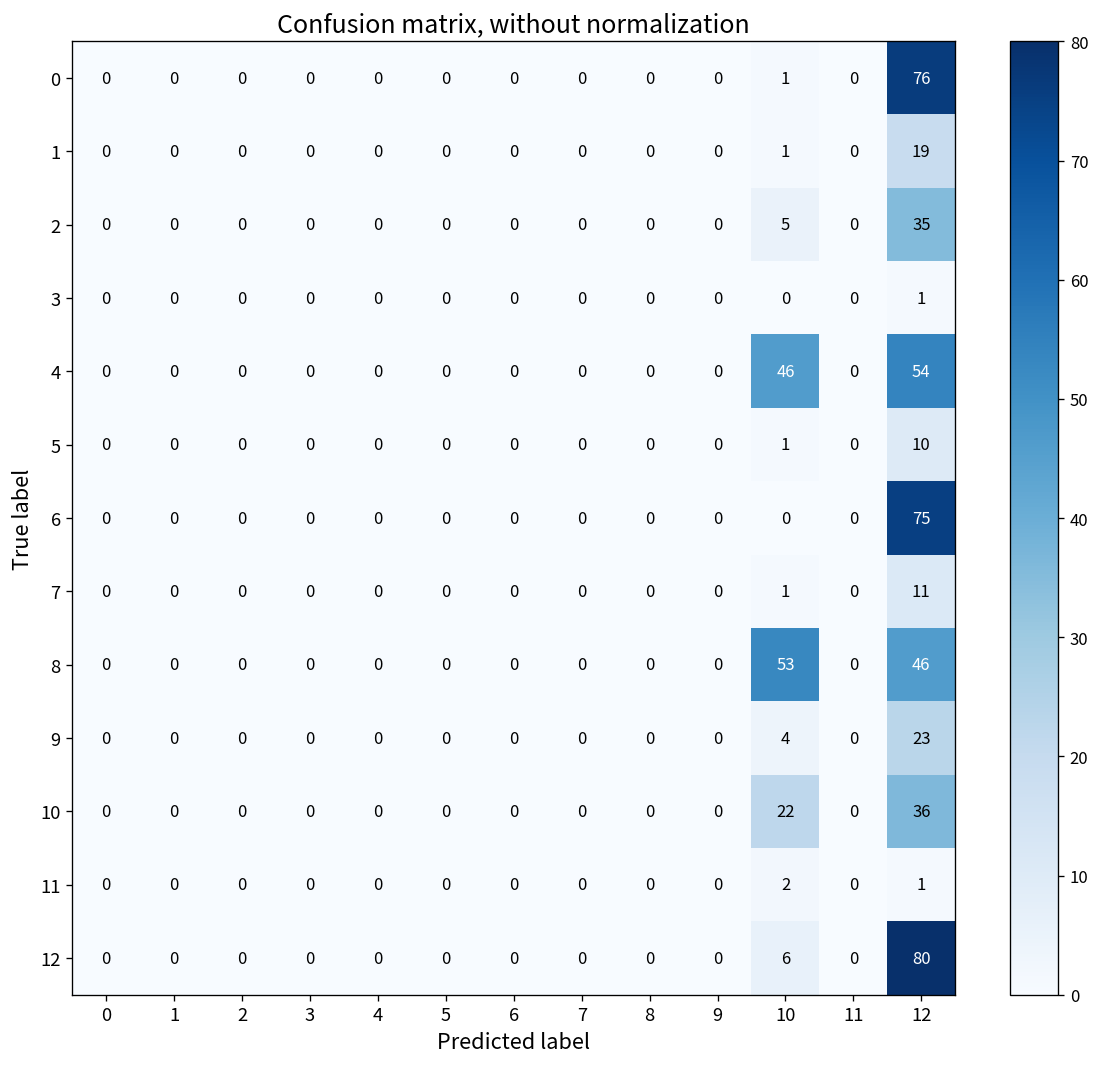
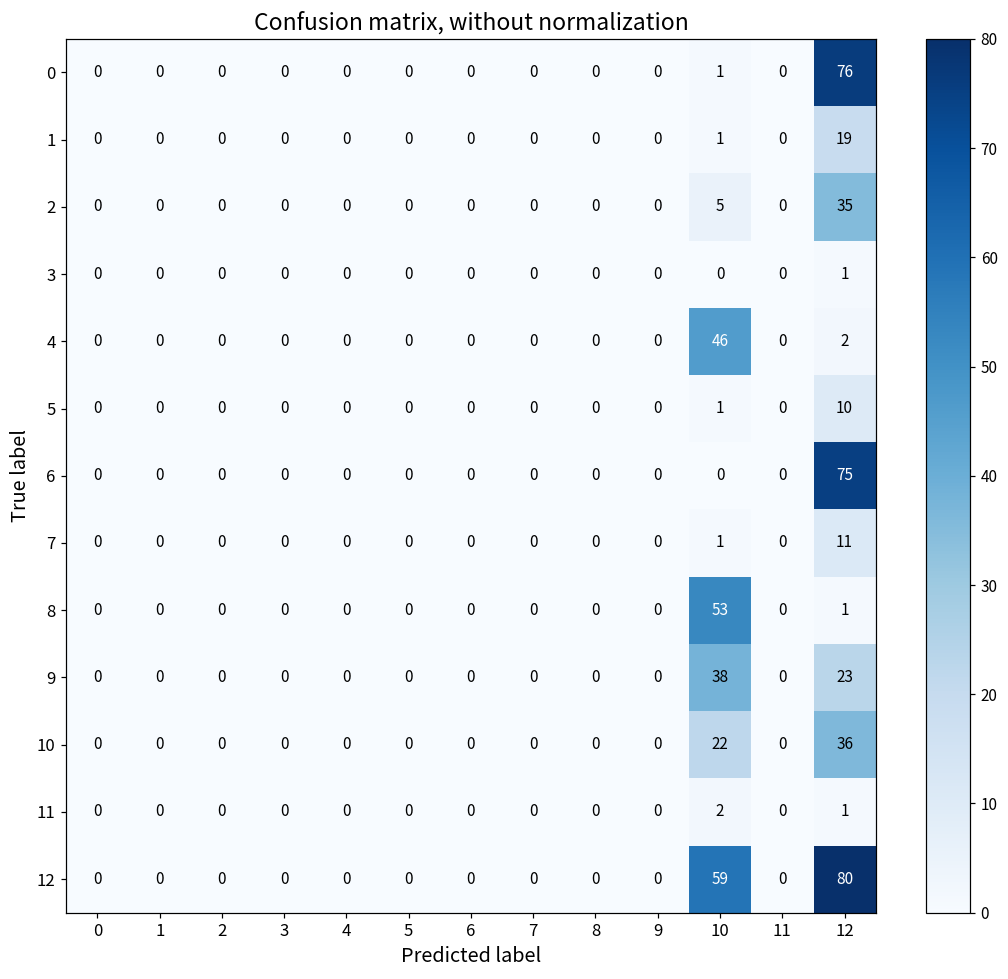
4, 12: 54 -> 2
8, 12: 46 -> 1
9, 10: 4 -> 38
12, 10: 6 -> 59
